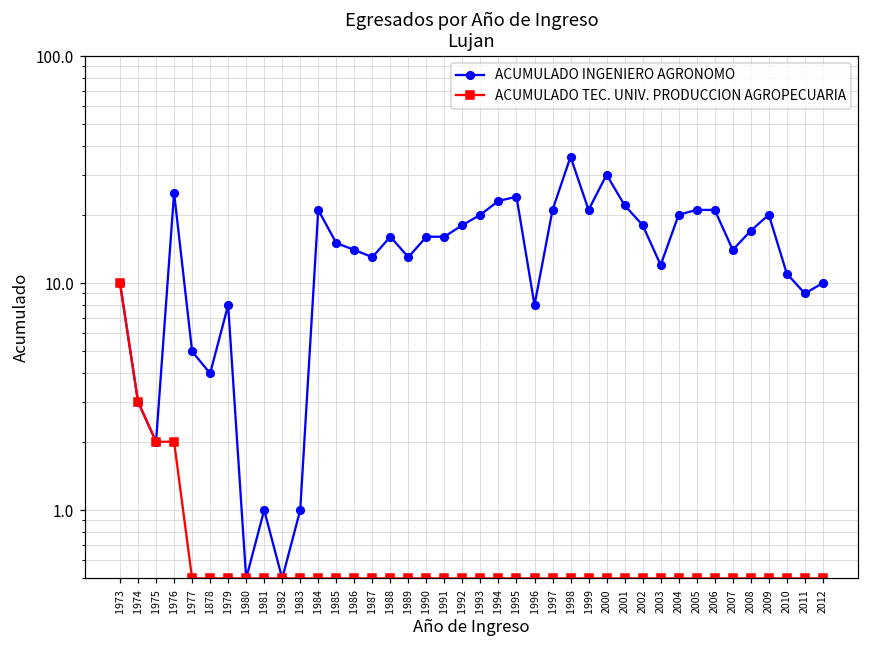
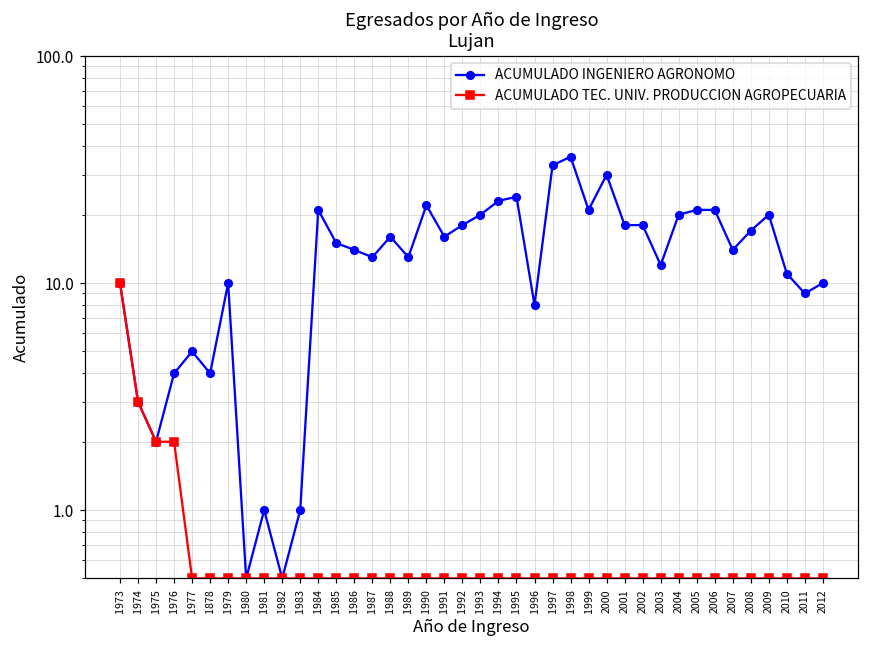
ACUMULADO INGENIERO AGRONOMO, 1976: 25 -> 4
ACUMULADO INGENIERO AGRONOMO, 1979: 8 -> 10
ACUMULADO INGENIERO AGRONOMO, 1990: 16 -> 22
ACUMULADO INGENIERO AGRONOMO, 1997: 21 -> 33
ACUMULADO INGENIERO AGRONOMO, 2001: 22 -> 18
